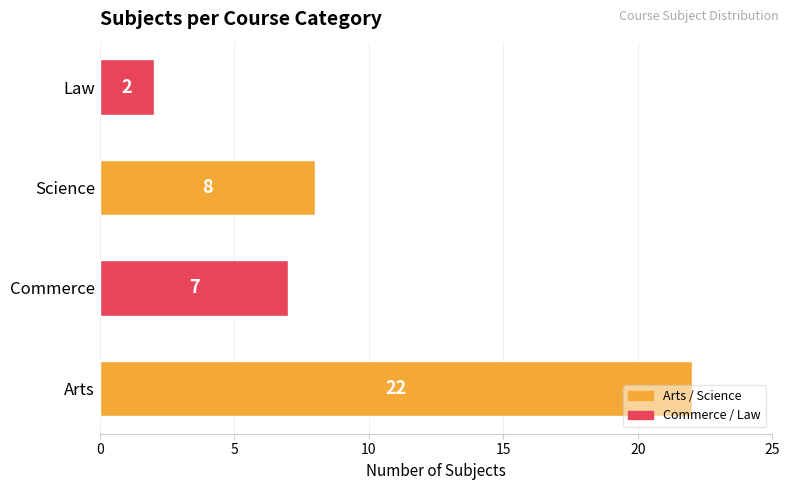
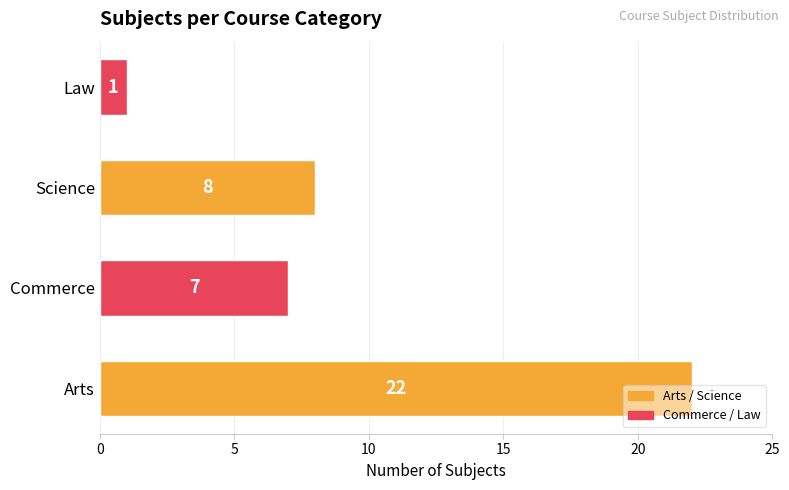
Law: 2 -> 1
